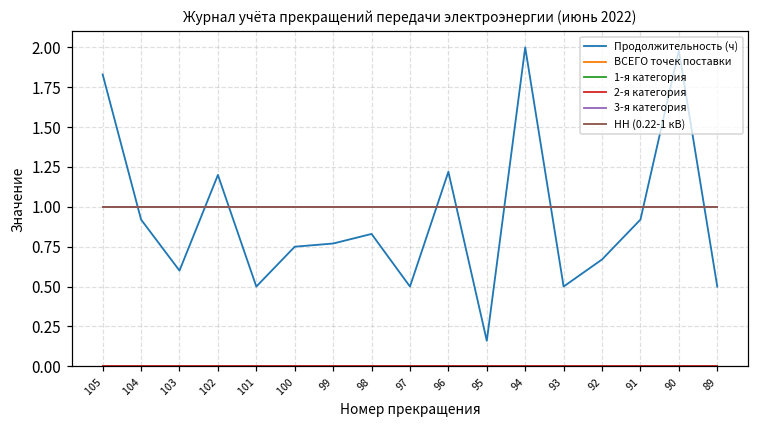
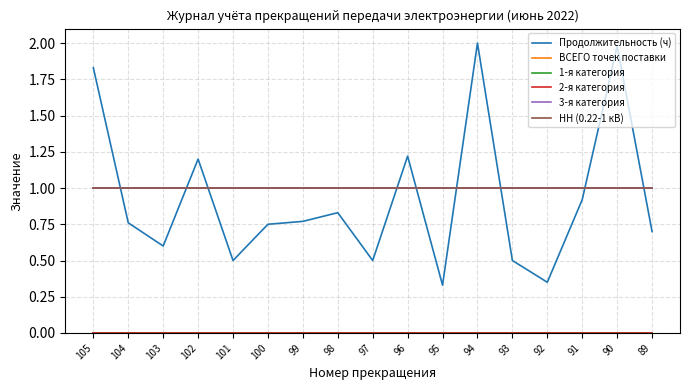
Продолжительность (ч), 104: 0.92 -> 0.76
Продолжительность (ч), 95: 0.16 -> 0.33
Продолжительность (ч), 92: 0.67 -> 0.35
Продолжительность (ч), 89: 0.5 -> 0.7
